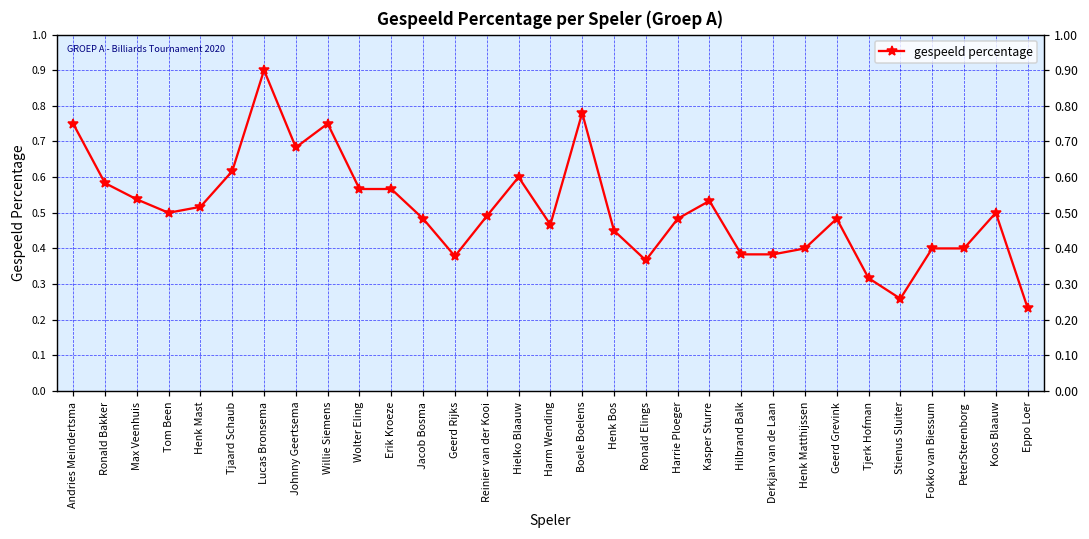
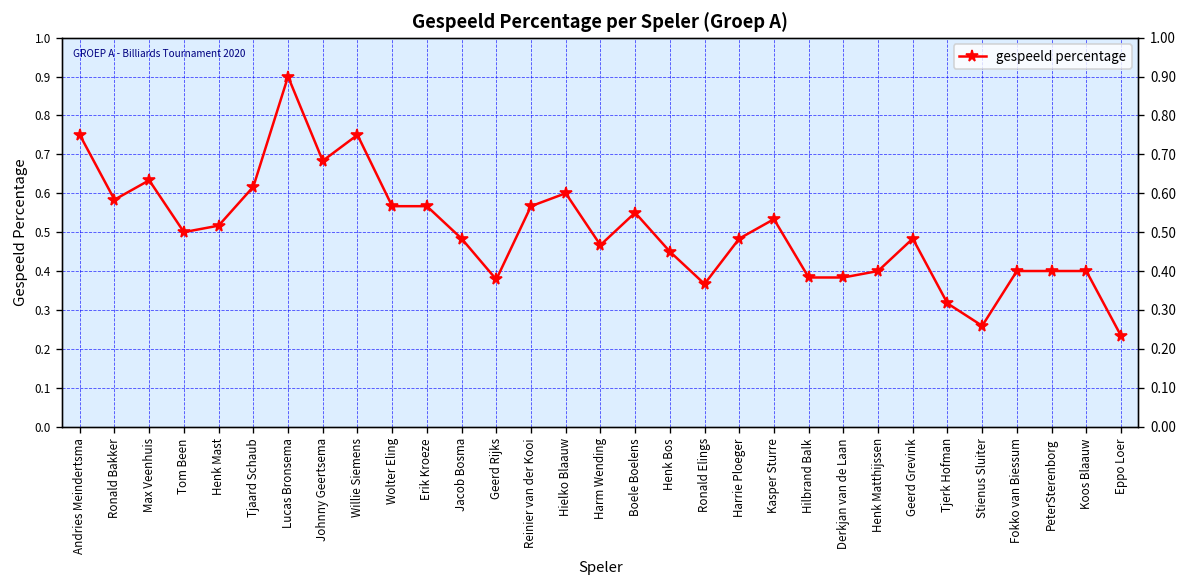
Max Veenhuis: 0.54 -> 0.63
Reinier van der Kooi: 0.49 -> 0.57
Boele Boelens: 0.78 -> 0.55
Koos Blaauw: 0.5 -> 0.4
